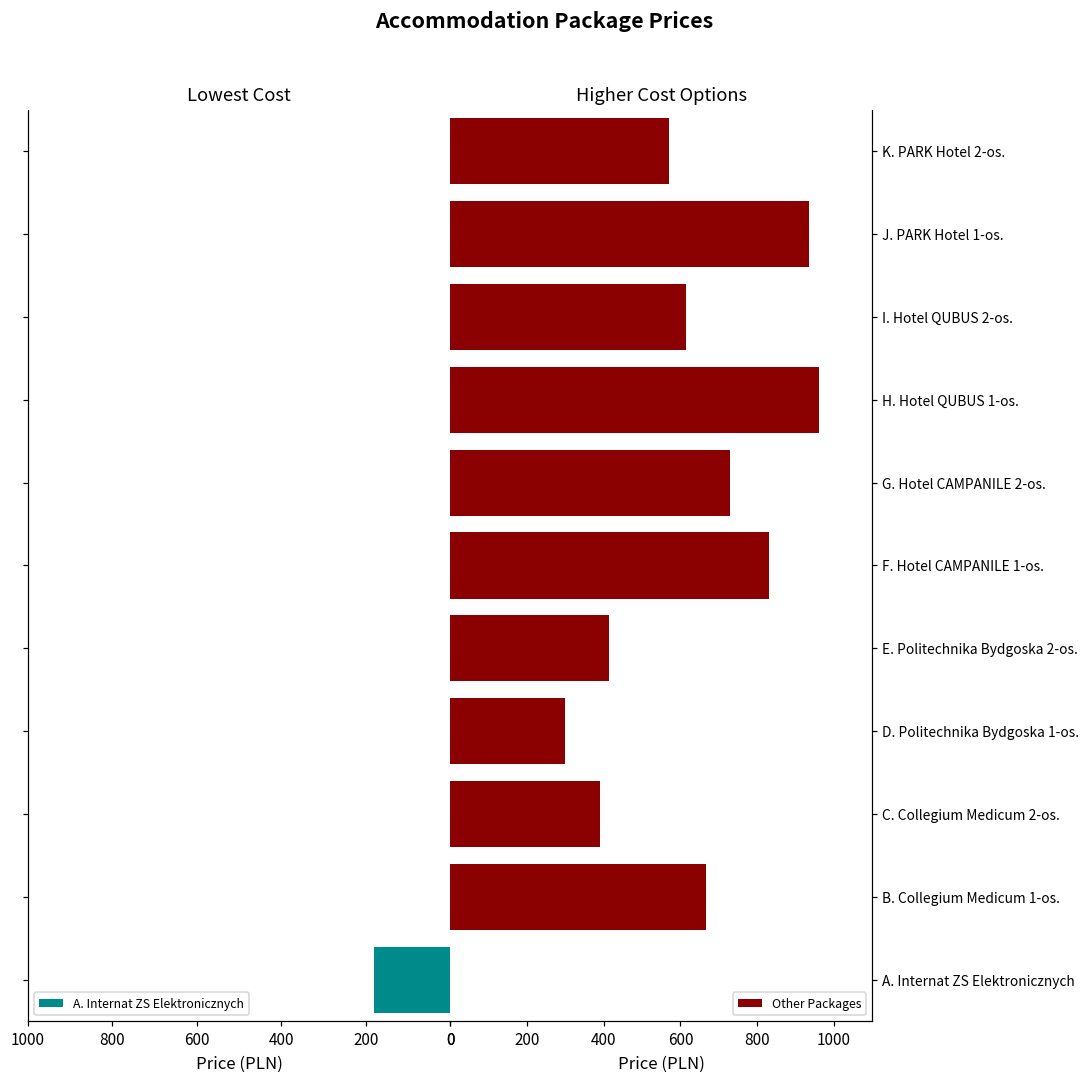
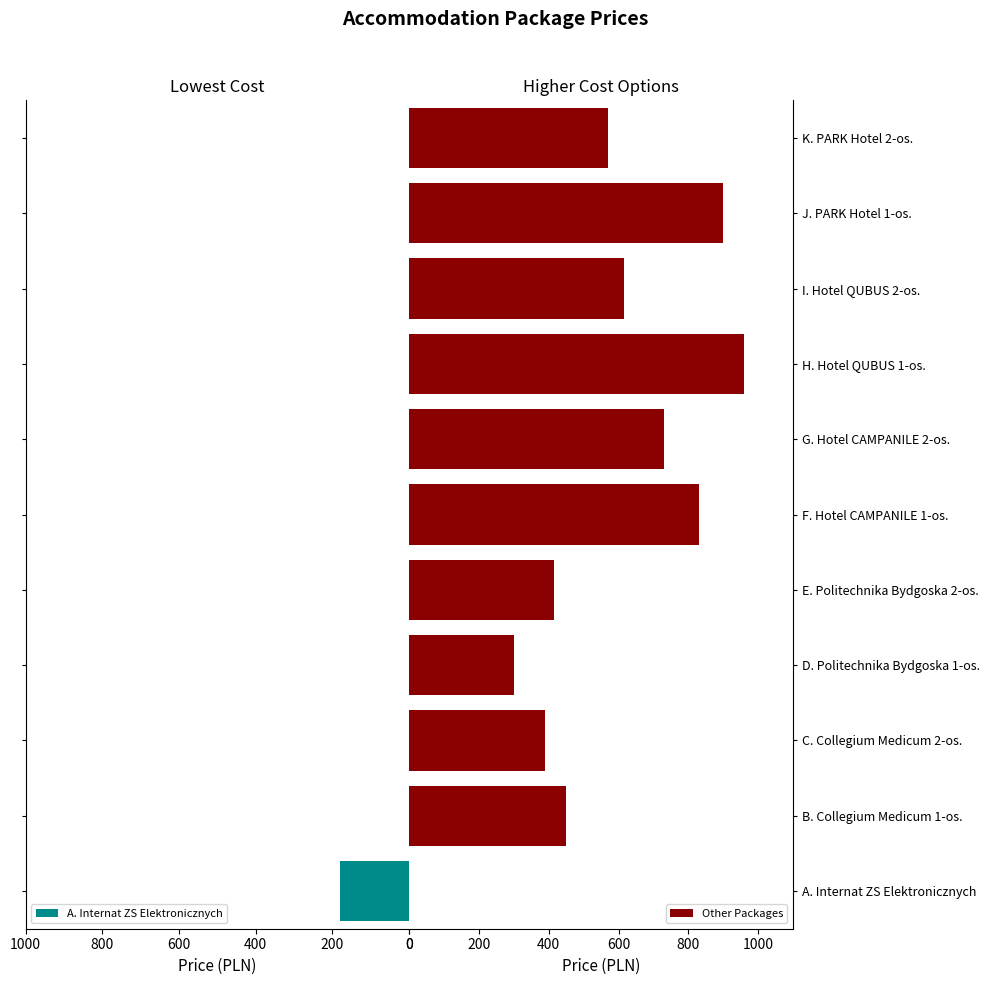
Higher Cost Options, J. PARK Hotel 1-os.: 930 -> 900
Higher Cost Options, B. Collegium Medicum 1-os.: 670 -> 450
